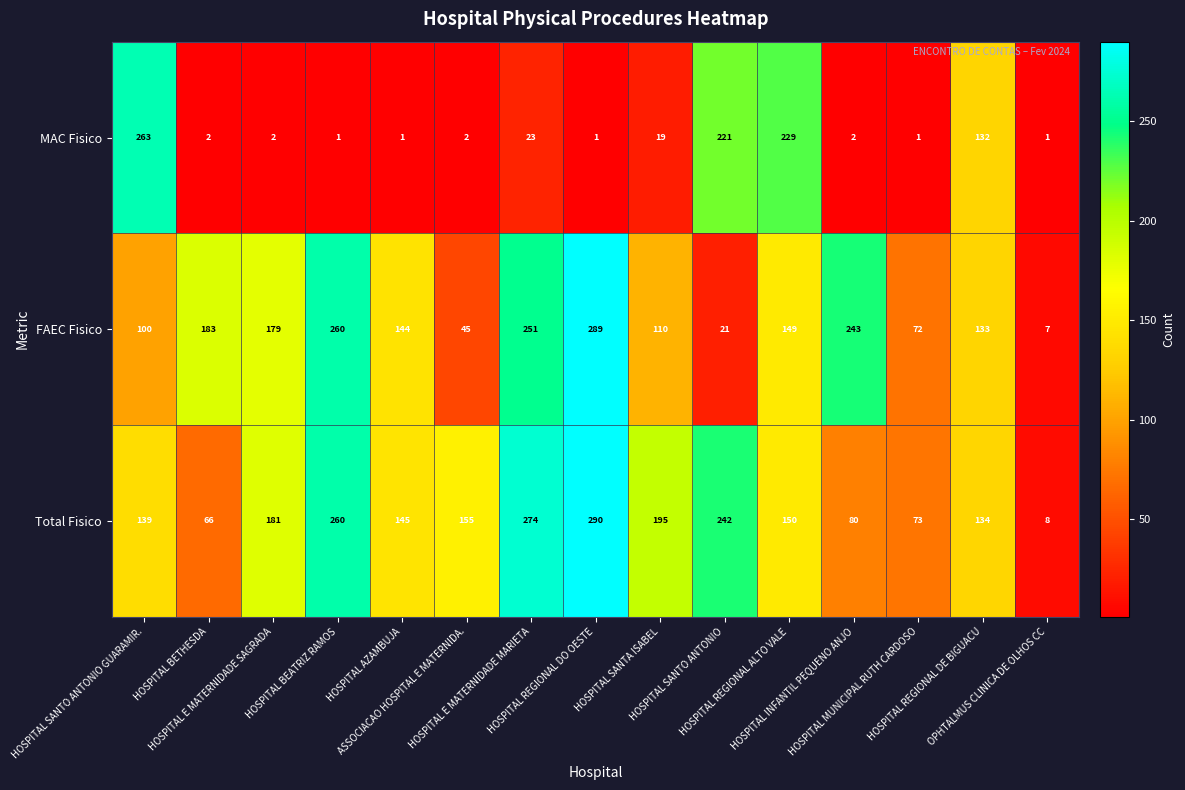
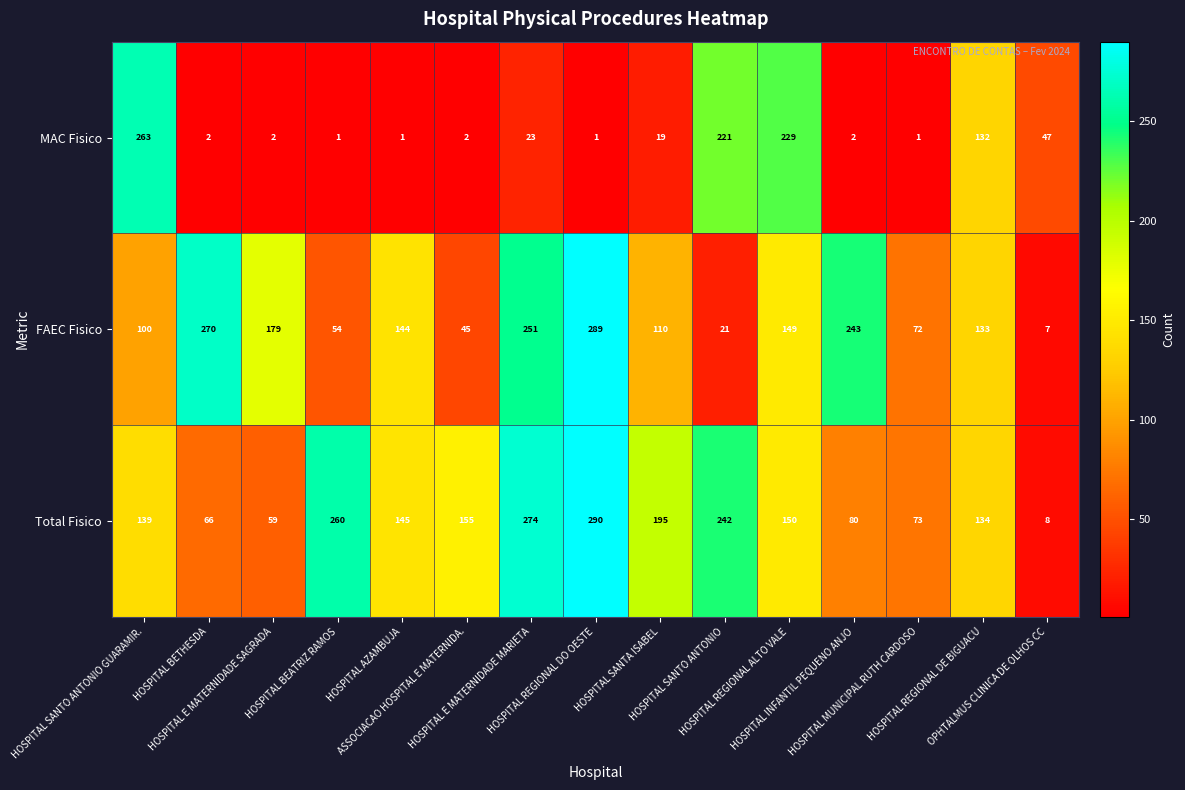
MAC Fisico, OPHTALMUS CLINICA DE OLHOS CC: 1 -> 47
FAEC Fisico, HOSPITAL BETHESDA: 183 -> 270
FAEC Fisico, HOSPITAL BEATRIZ RAMOS: 260 -> 54
Total Fisico, HOSPITAL E MATERNIDADE SAGRADA: 181 -> 59
